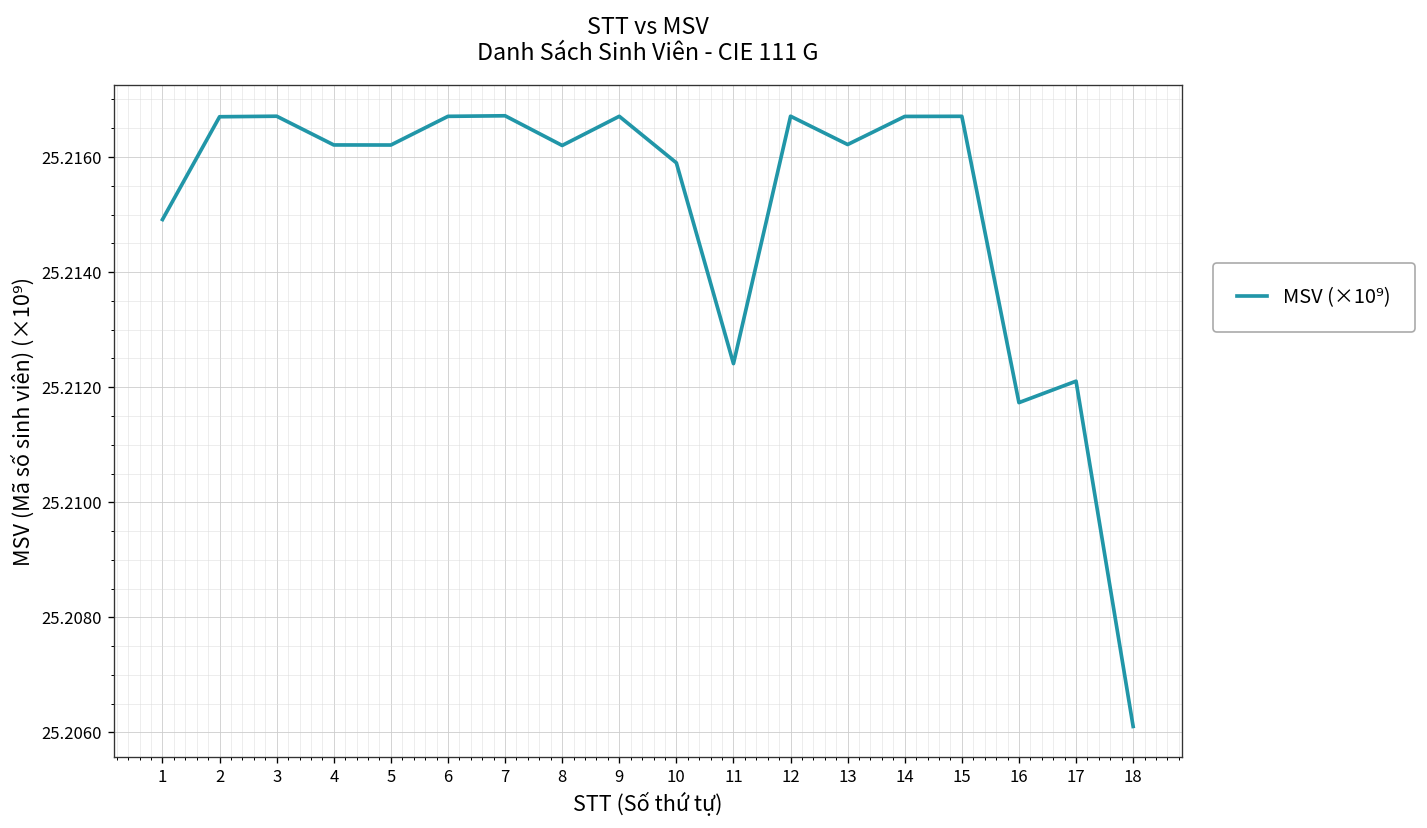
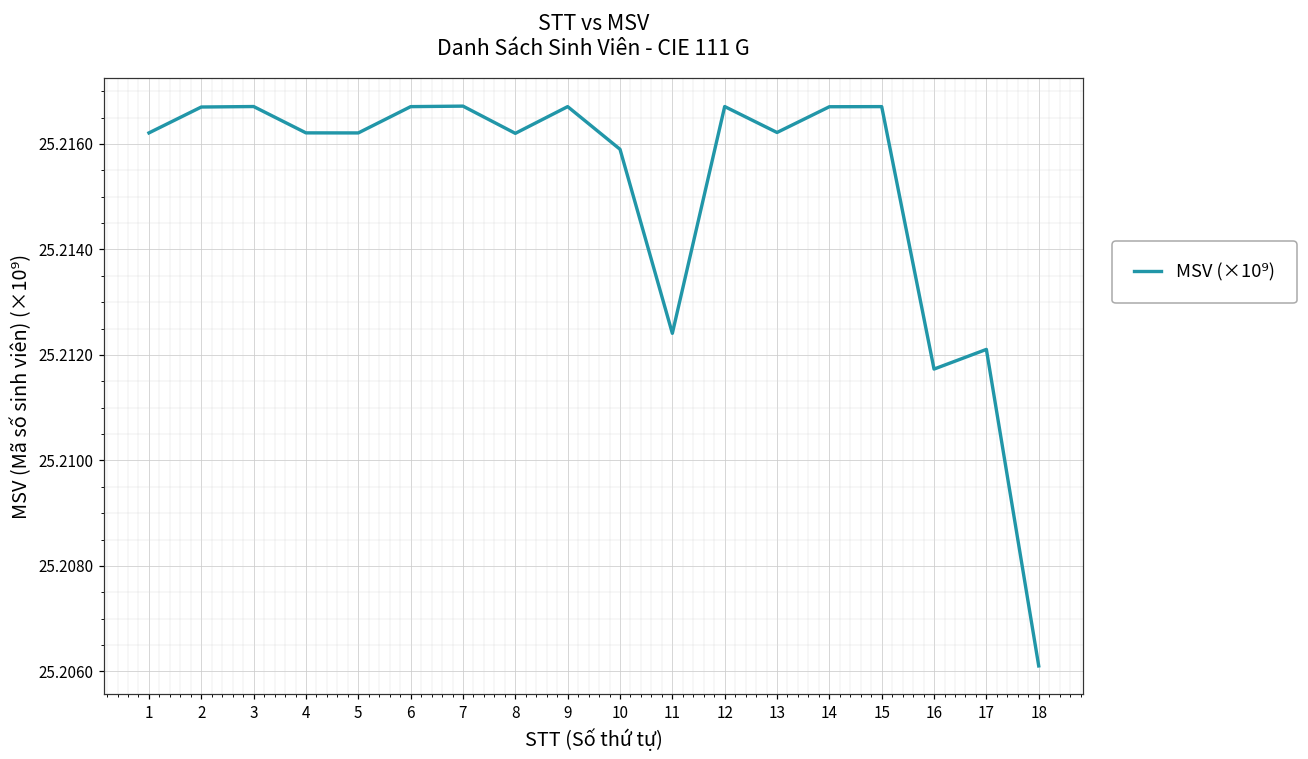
1: 25.2149 -> 25.2162
